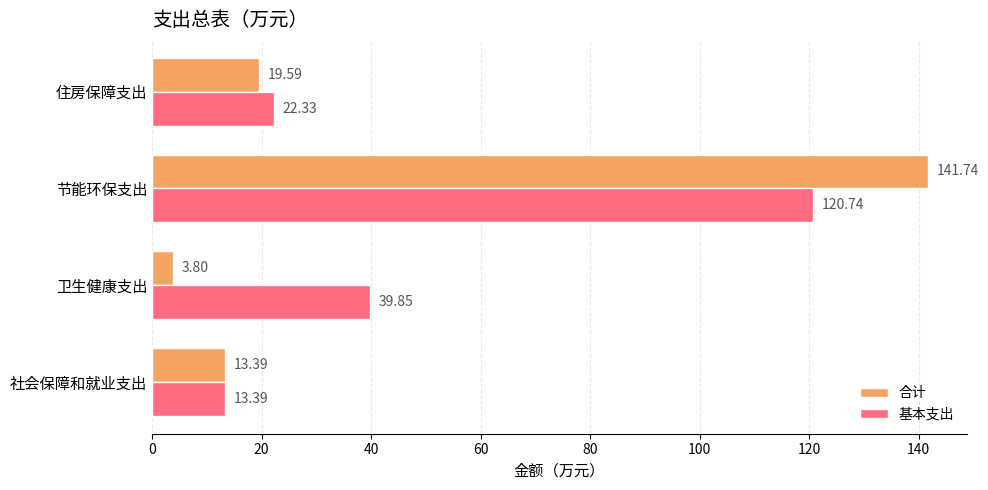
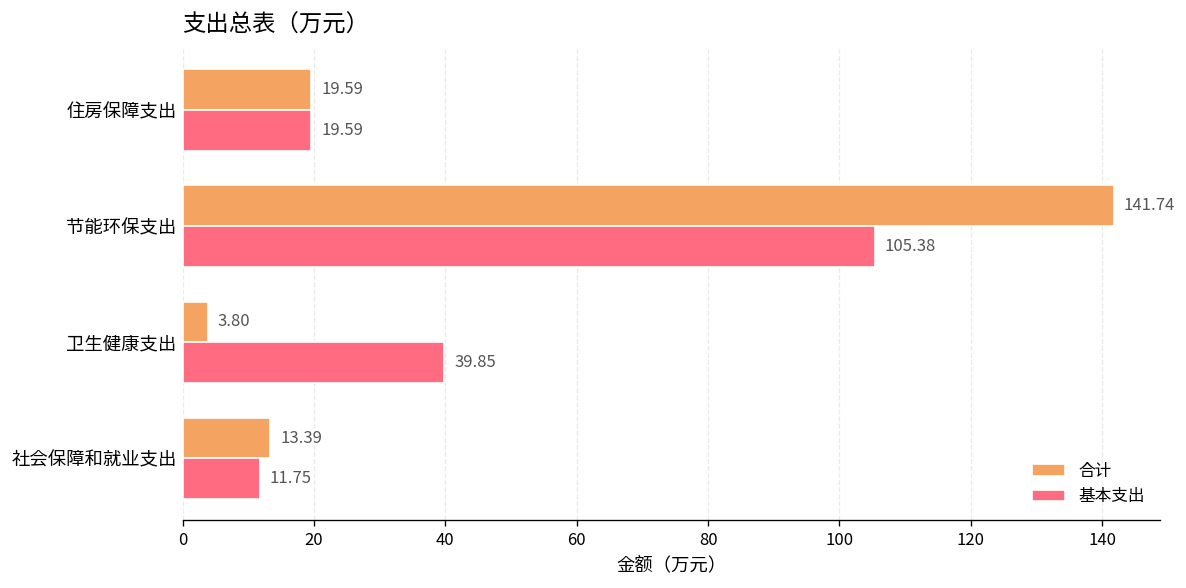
基本支出, 住房保障支出: 22.33 -> 19.59
基本支出, 节能环保支出: 120.74 -> 105.38
基本支出, 社会保障和就业支出: 13.39 -> 11.75
